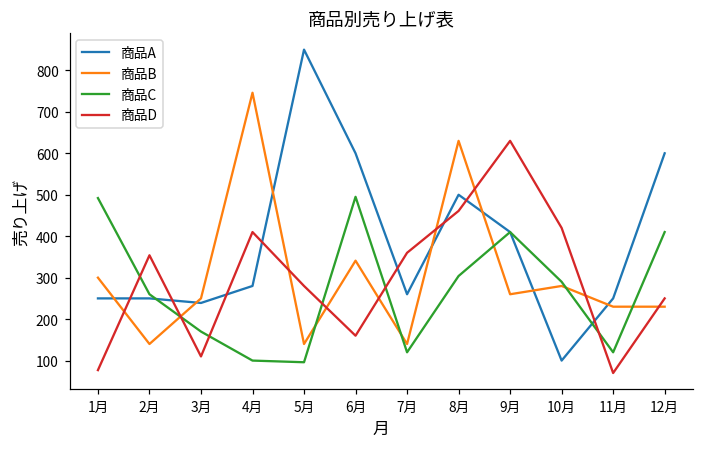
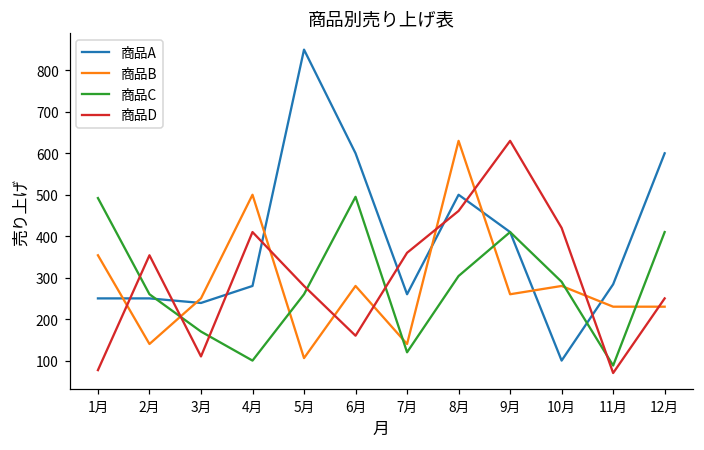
商品B, 1月: 300 -> 350
商品B, 4月: 750 -> 500
商品B, 5月: 140 -> 110
商品C, 5月: 100 -> 260
商品B, 6月: 340 -> 280
商品A, 11月: 250 -> 280
商品C, 11月: 120 -> 90
